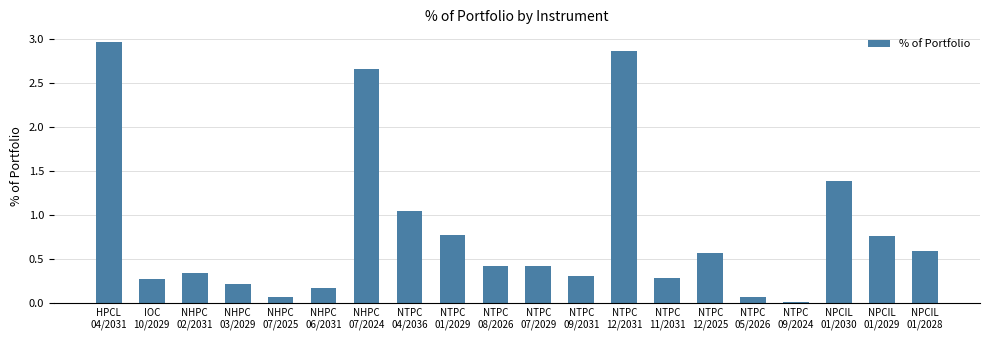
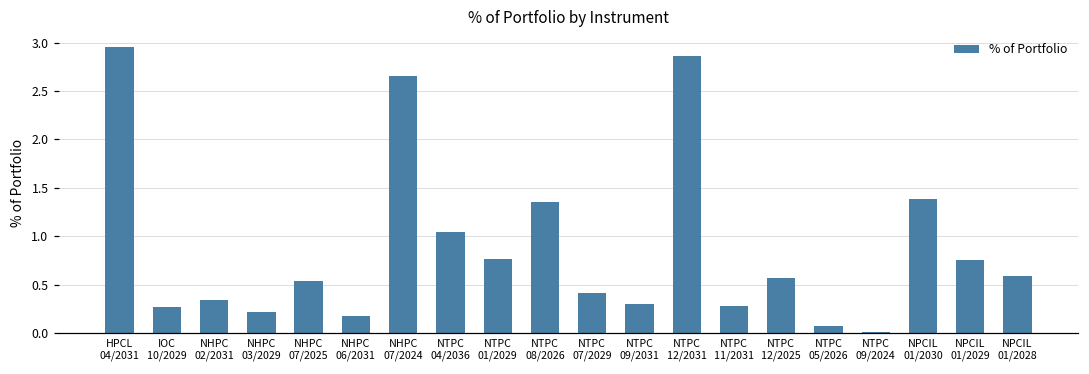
NHPC 07/2025: 0.1 -> 0.5
NTPC 08/2026: 0.4 -> 1.4
